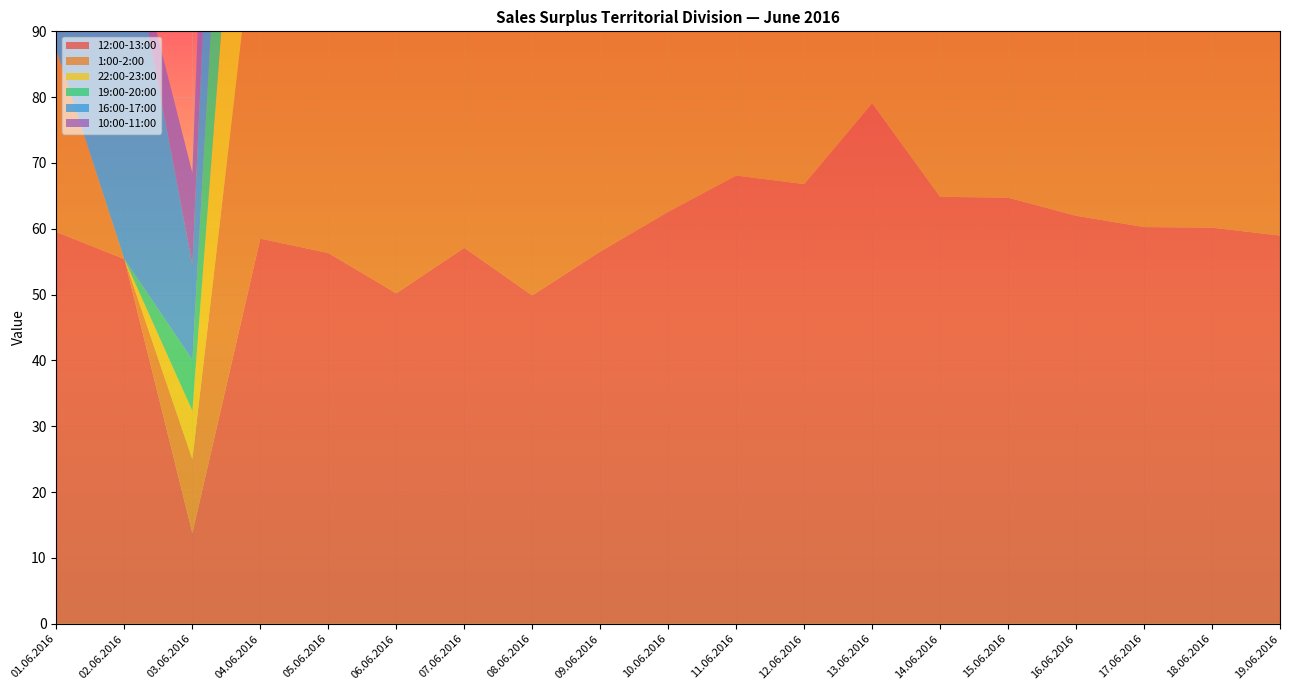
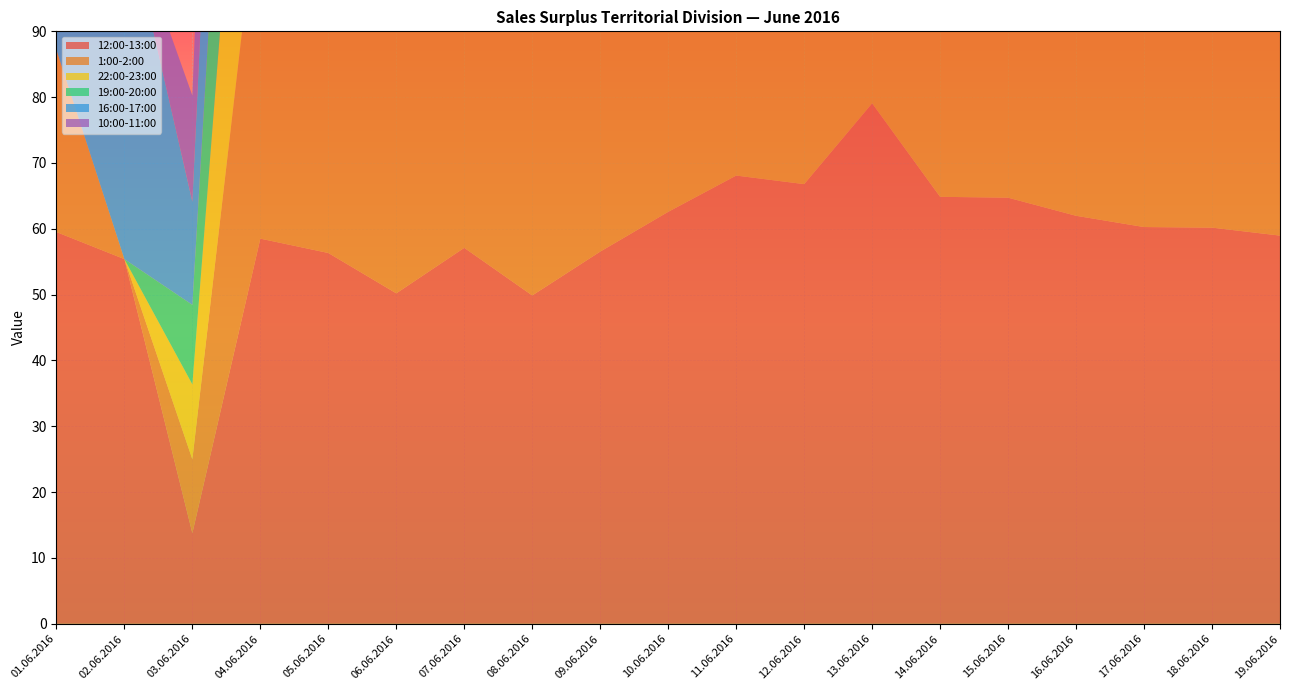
22:00-23:00, 03.06.2016: 7 -> 11
19:00-20:00, 03.06.2016: 8 -> 12
16:00-17:00, 03.06.2016: 14 -> 16
10:00-11:00, 03.06.2016: 14 -> 16
